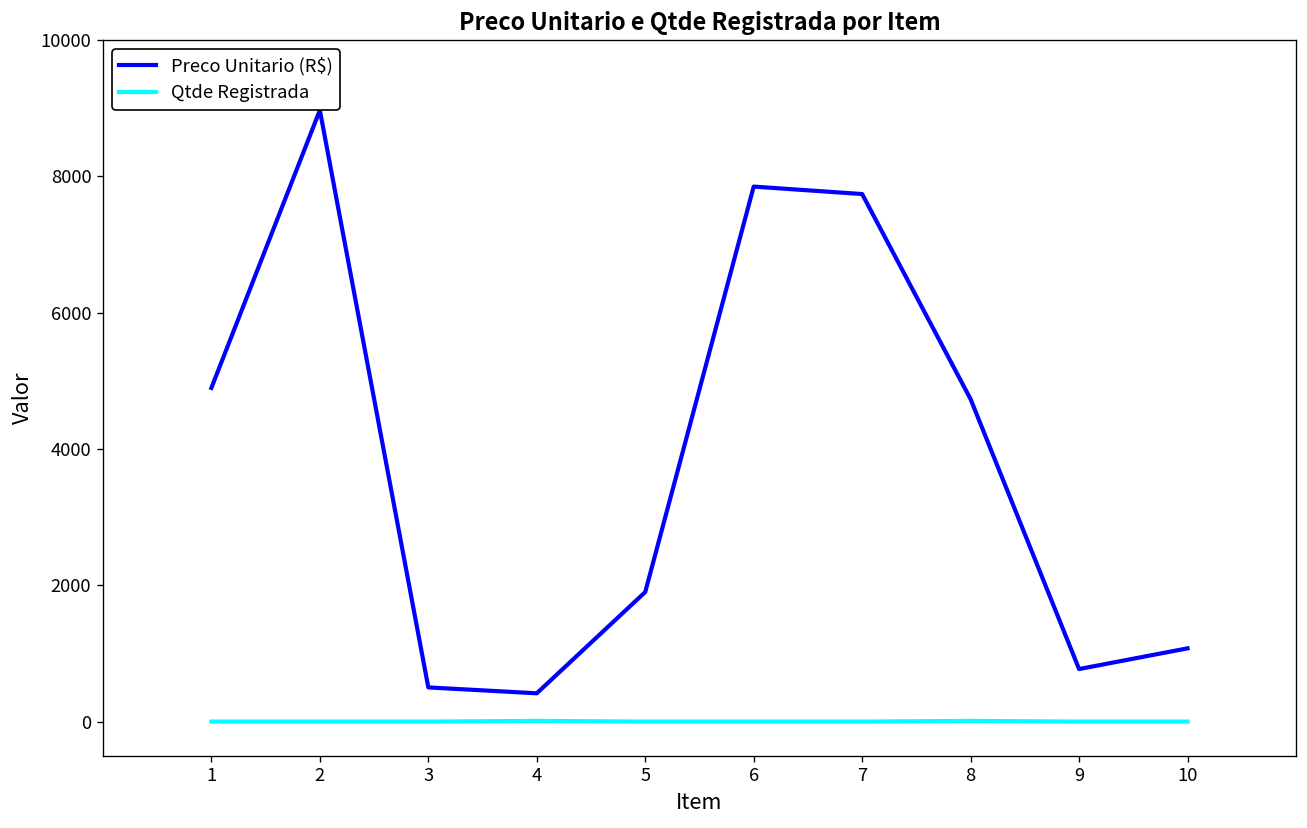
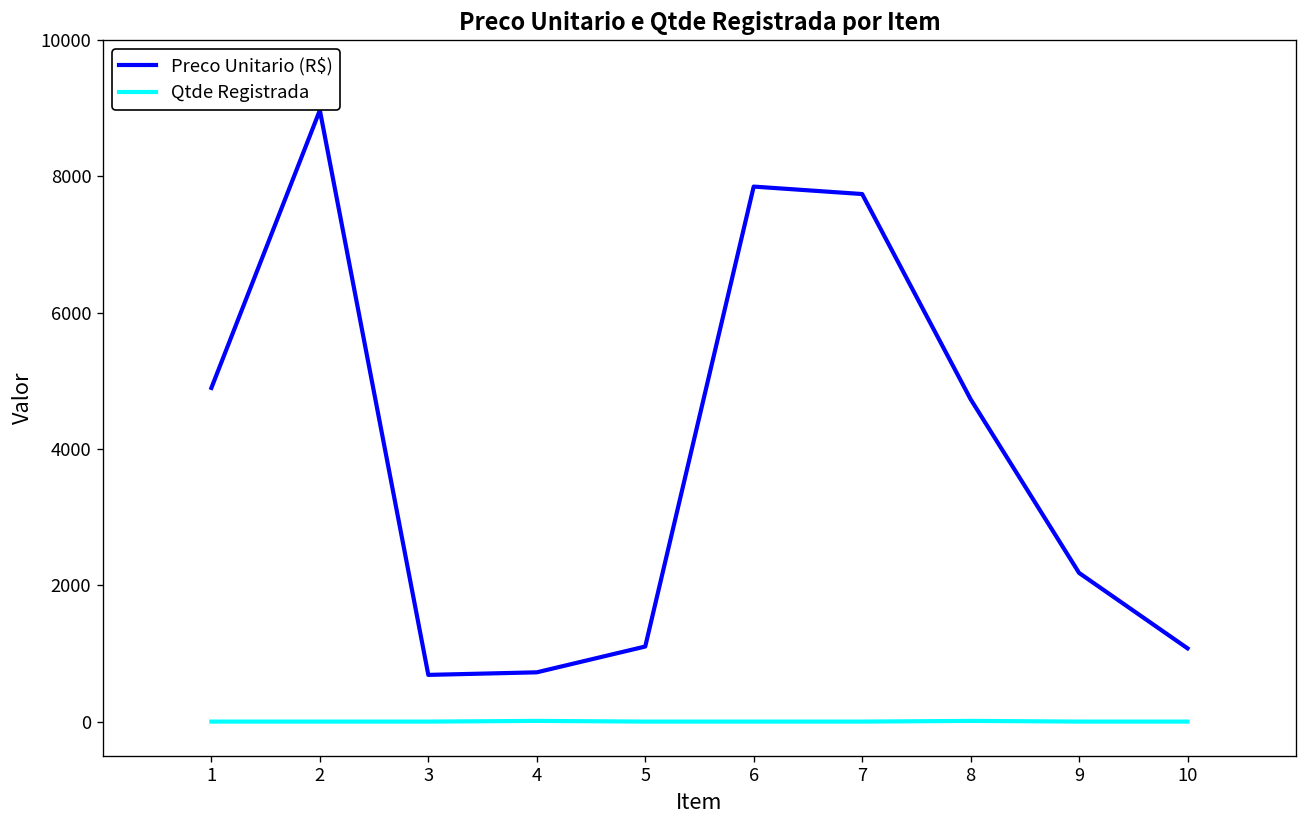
Preco Unitario (R$), 3: 500 -> 700
Preco Unitario (R$), 4: 400 -> 700
Preco Unitario (R$), 5: 1900 -> 1100
Preco Unitario (R$), 9: 800 -> 2200
